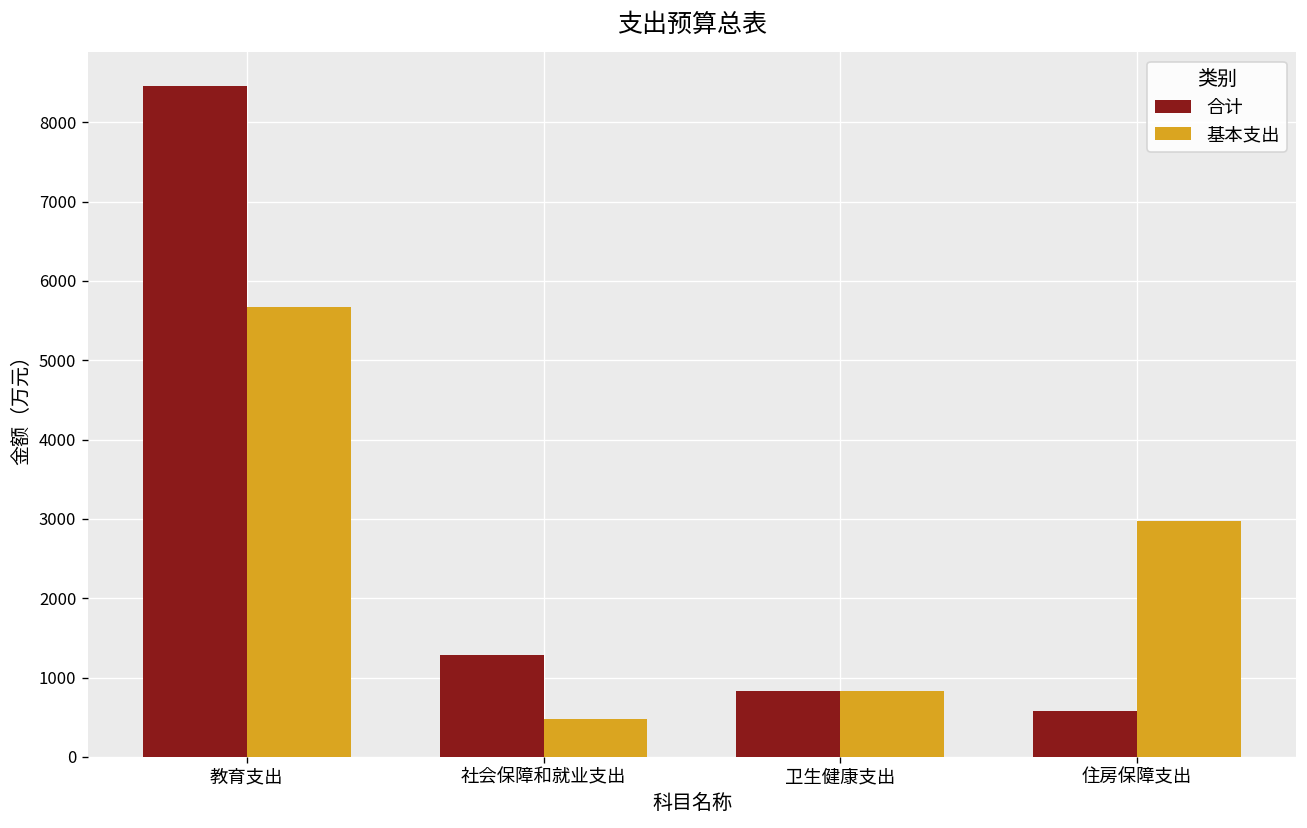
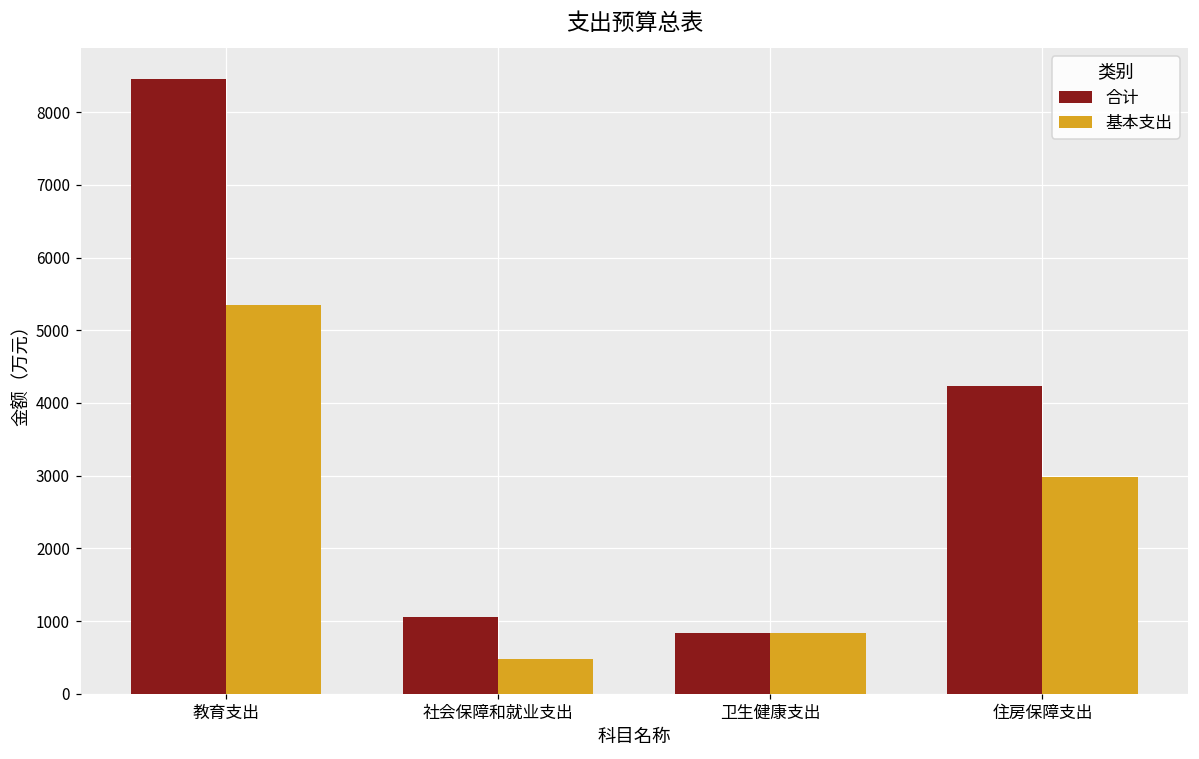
基本支出, 教育支出: 5700 -> 5400
合计, 社会保障和就业支出: 1300 -> 1100
合计, 住房保障支出: 600 -> 4200
